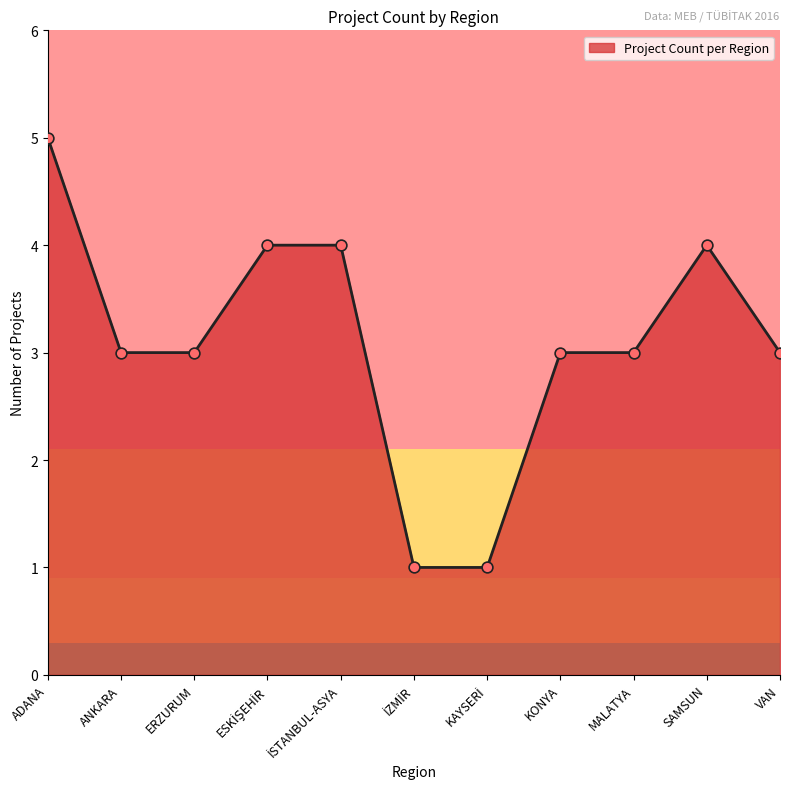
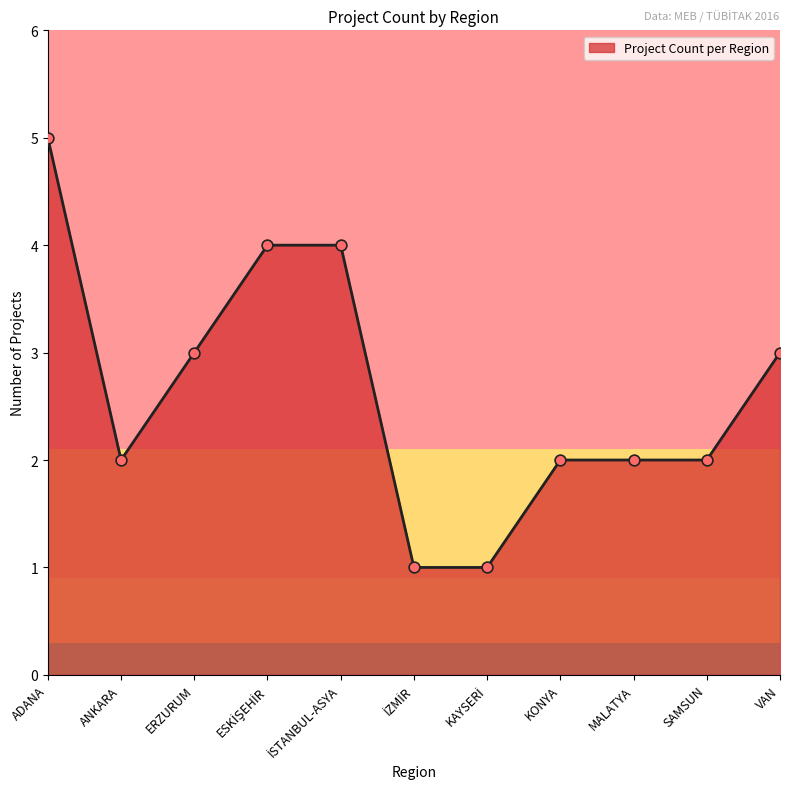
ANKARA: 3 -> 2
KONYA: 3 -> 2
MALATYA: 3 -> 2
SAMSUN: 4 -> 2
